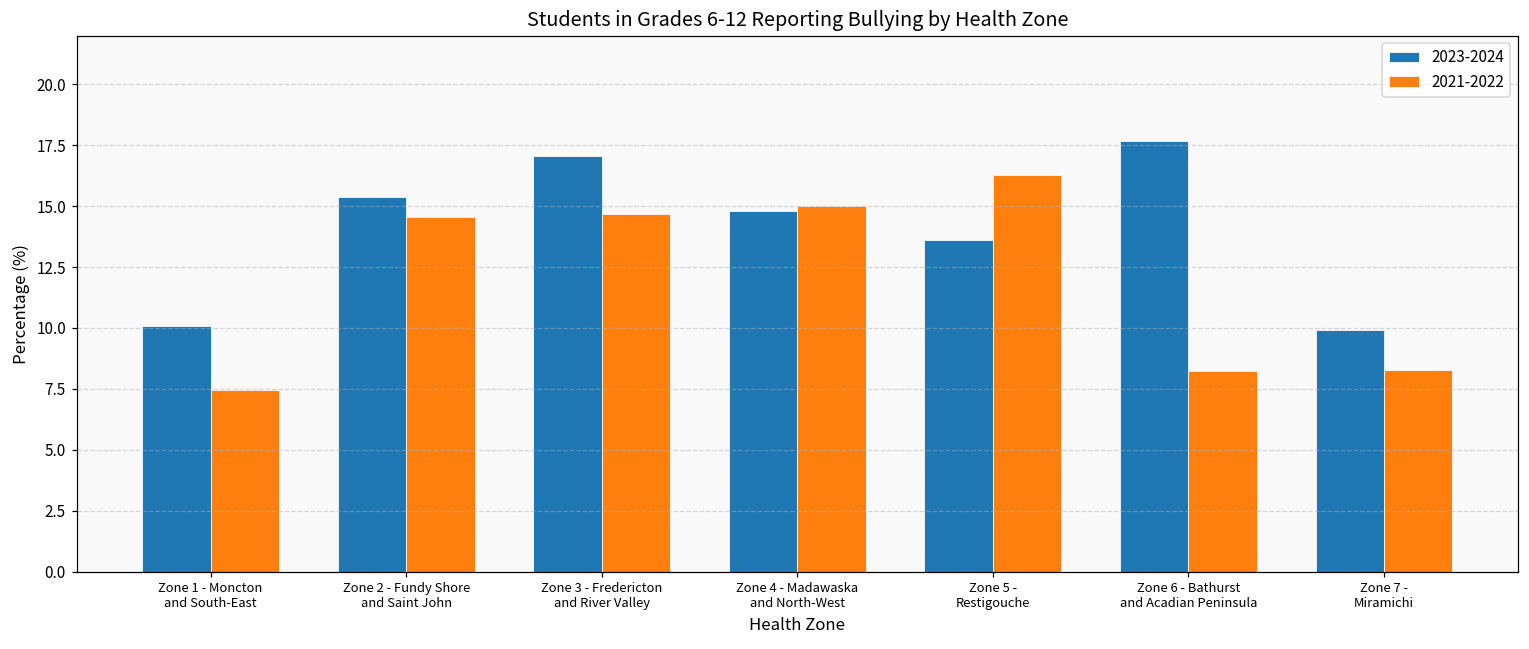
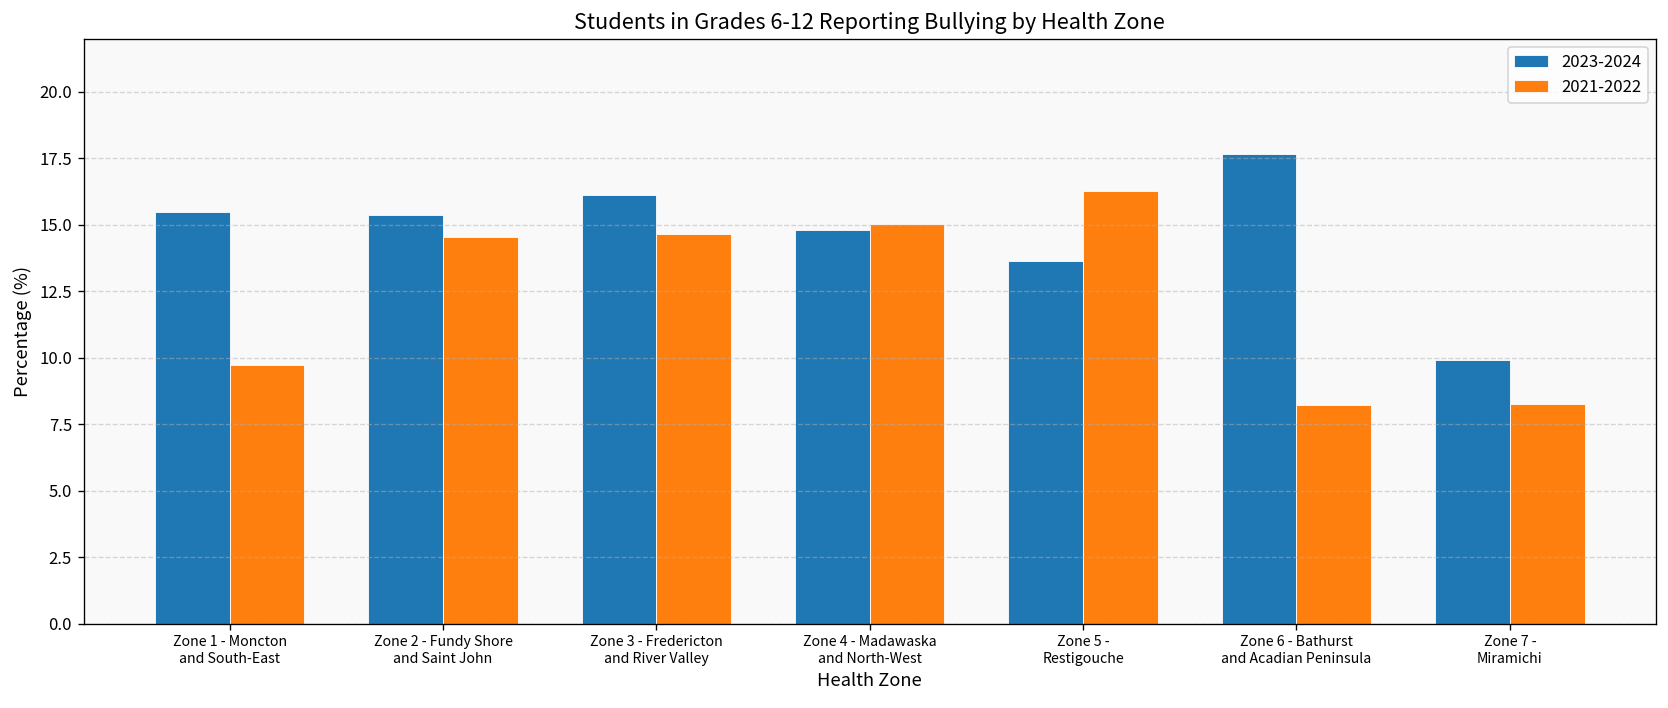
2023-2024, Zone 1 - Moncton and South-East: 10.1 -> 15.5
2021-2022, Zone 1 - Moncton and South-East: 7.5 -> 9.7
2023-2024, Zone 3 - Fredericton and River Valley: 17.1 -> 16.1
